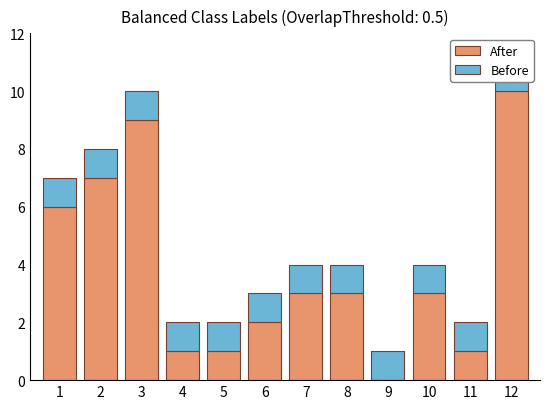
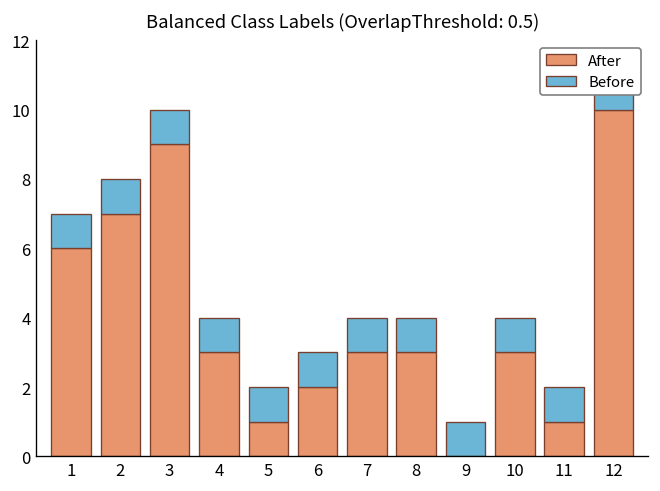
After, 4: 1 -> 3
